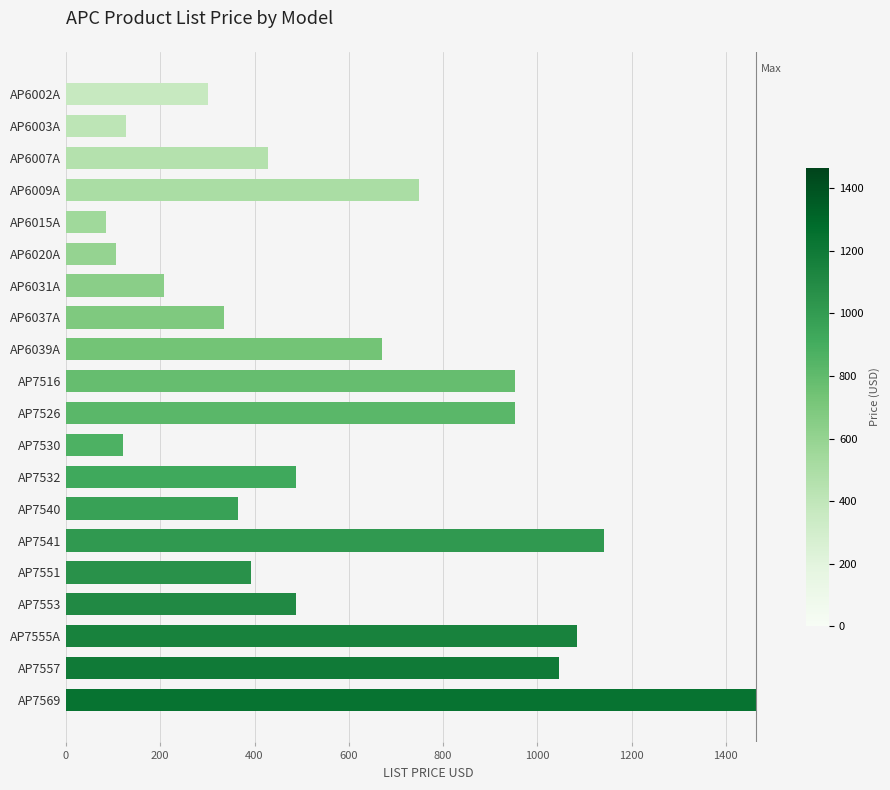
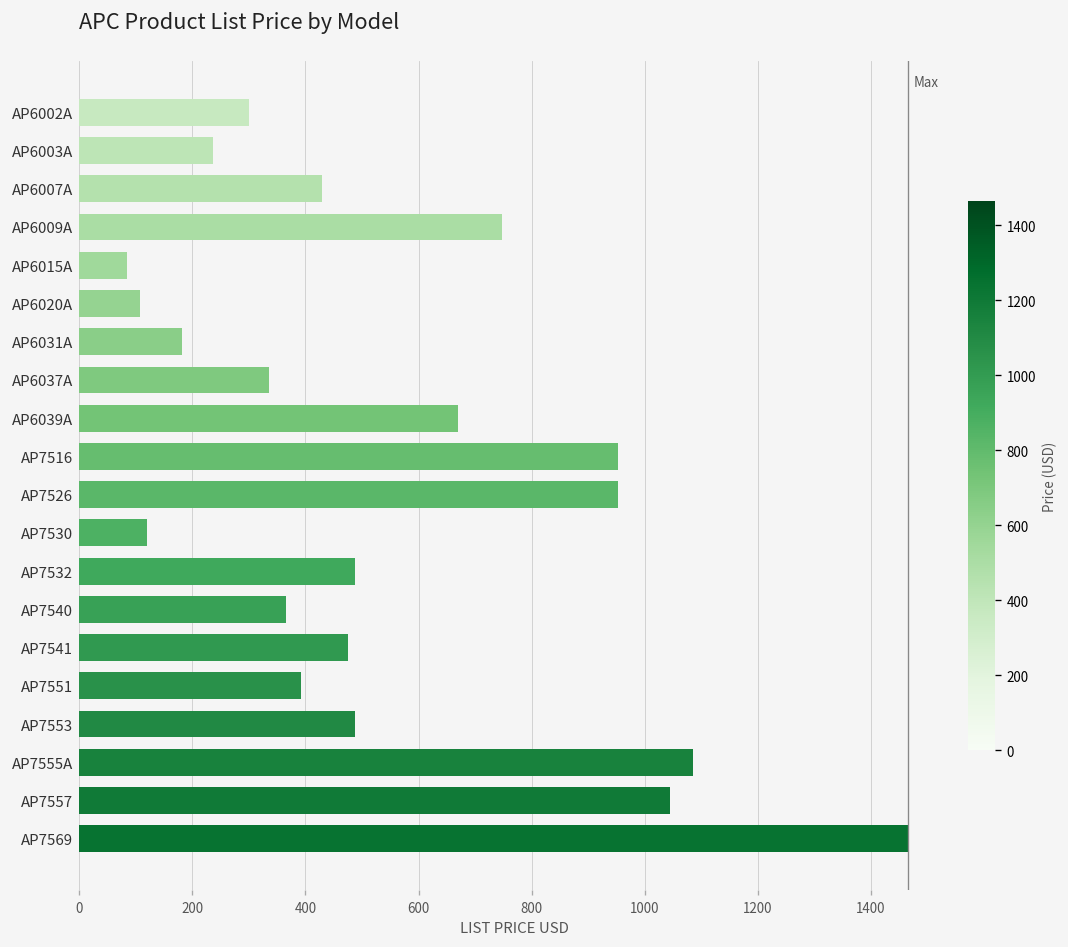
AP6003A: 130 -> 240
AP6031A: 210 -> 180
AP7541: 1140 -> 480
